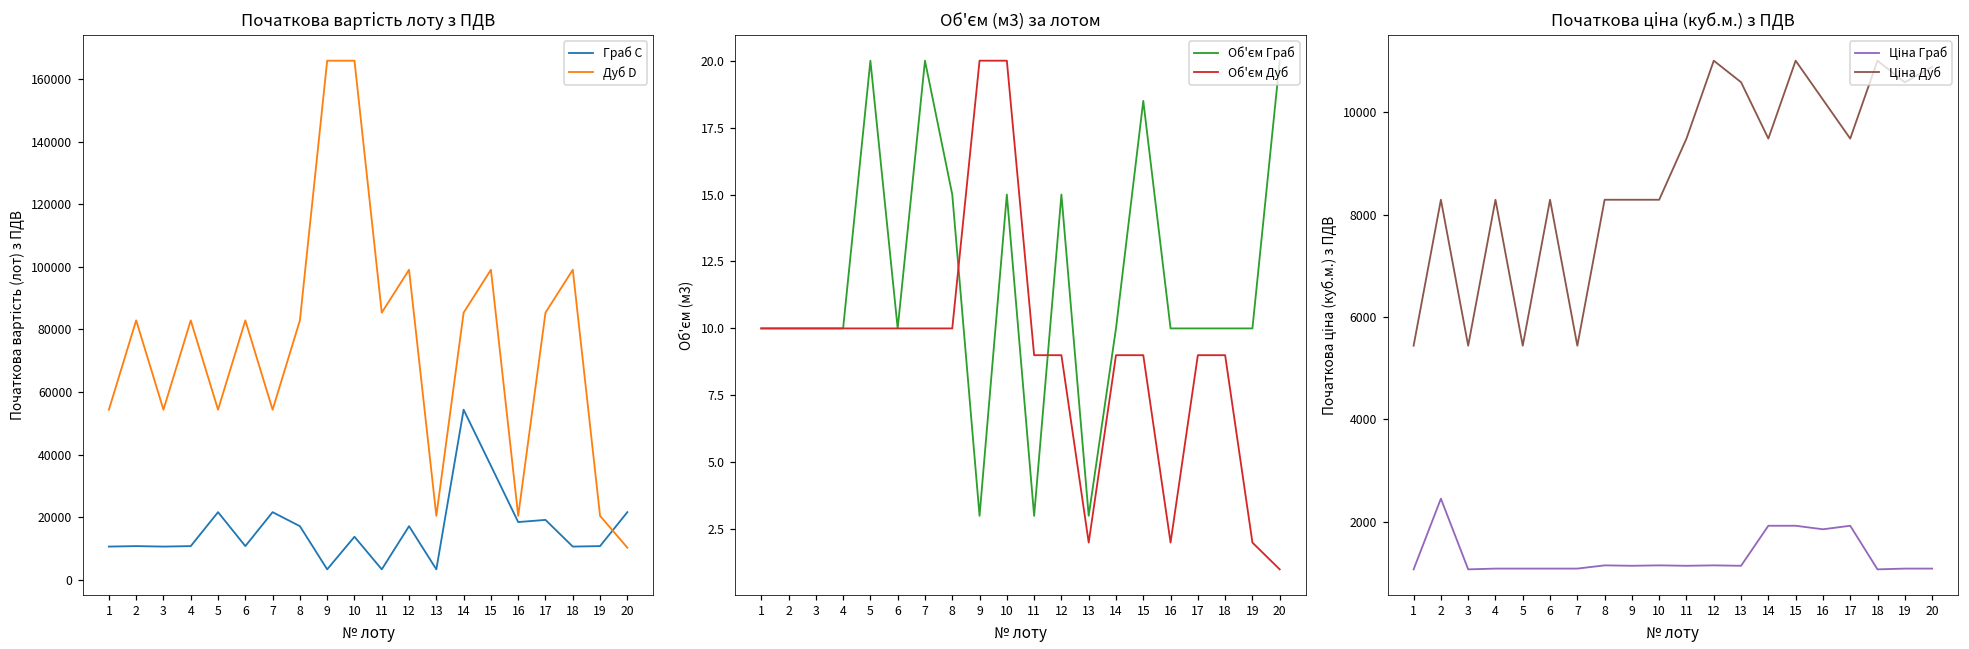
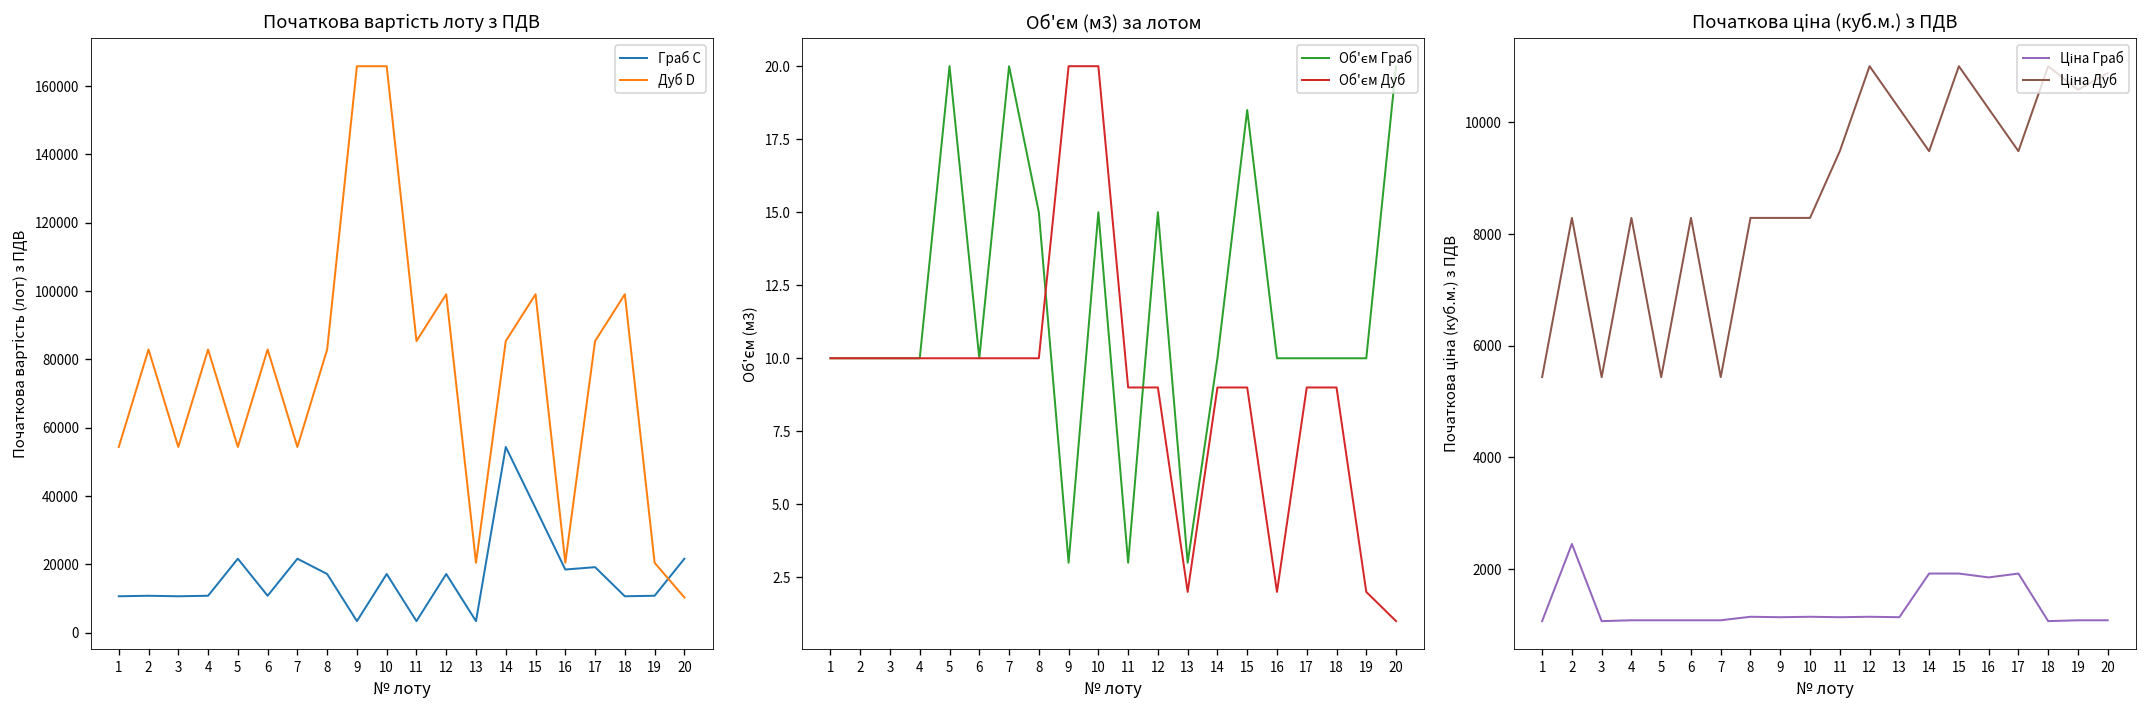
Початкова вартість лоту з ПДВ, Граб C, 10: 14000 -> 17000
Початкова ціна (куб.м.) з ПДВ, Ціна Дуб, 13: 10600 -> 10200
